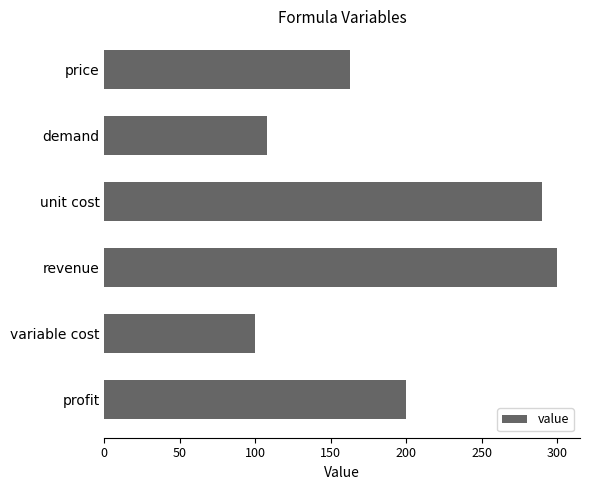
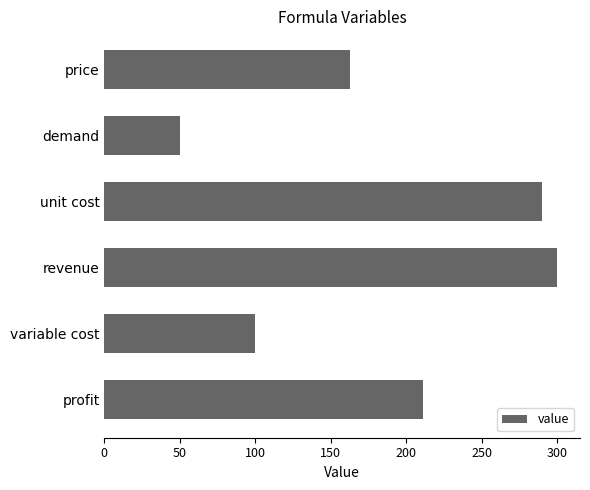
demand: 108 -> 50
profit: 200 -> 211
